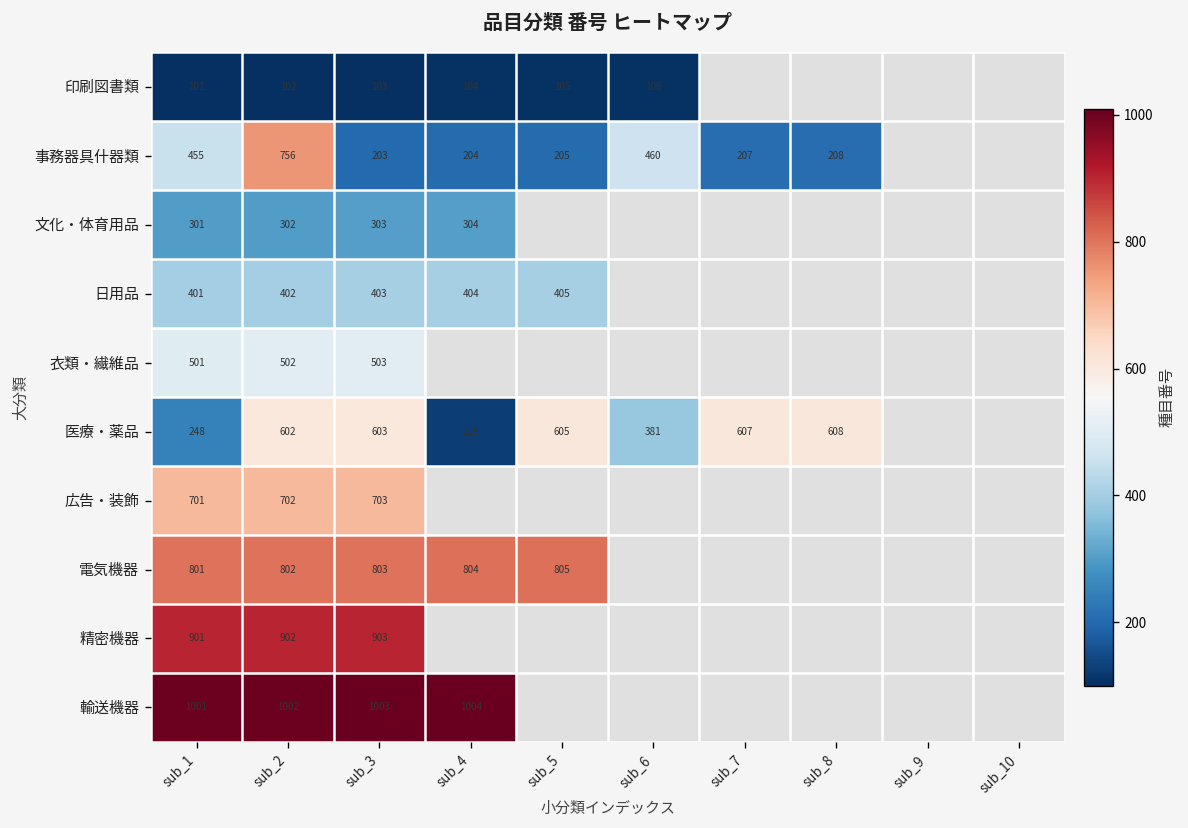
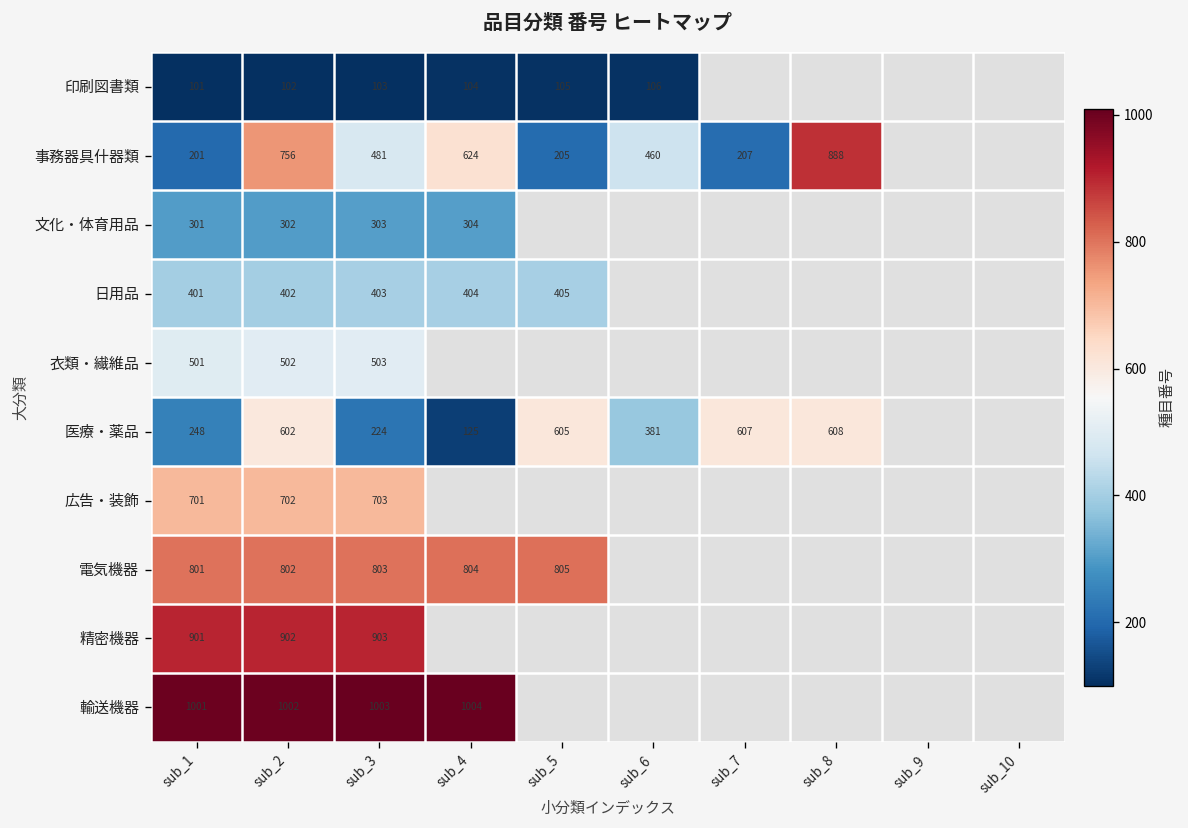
事務器具什器類, sub_1: 455 -> 201
事務器具什器類, sub_3: 203 -> 481
事務器具什器類, sub_4: 204 -> 624
事務器具什器類, sub_8: 208 -> 888
医療・薬品, sub_3: 603 -> 224
